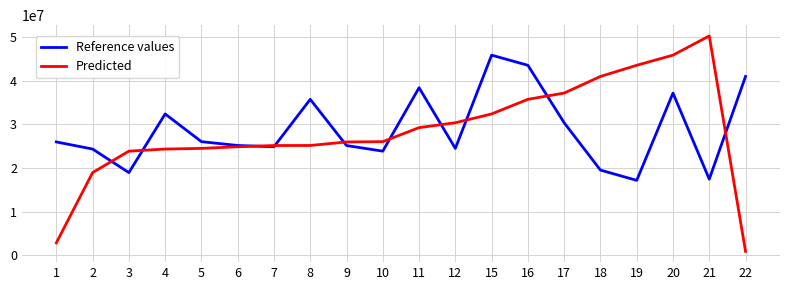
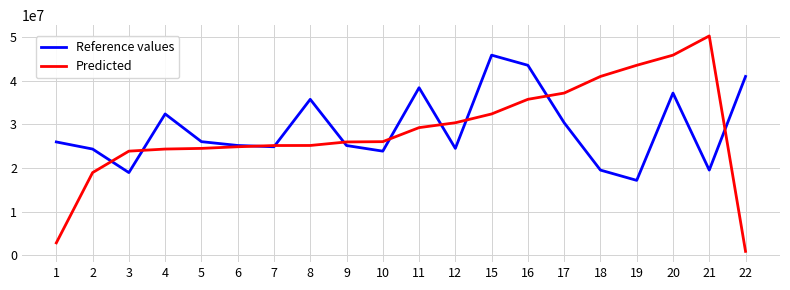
Reference values, 21: 17000000 -> 19000000
